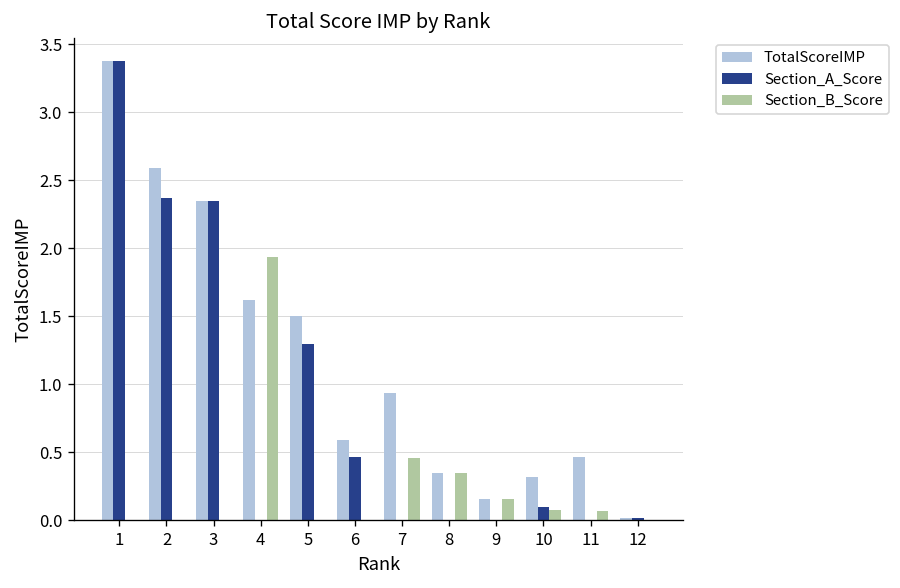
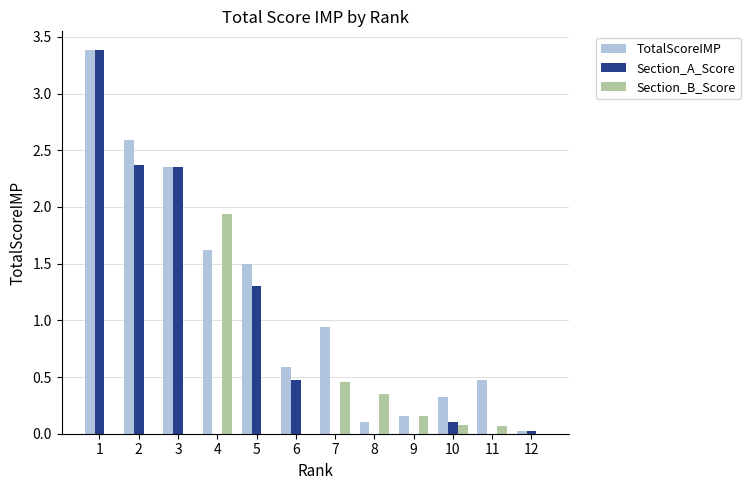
TotalScoreIMP, 8: 0.35 -> 0.10
